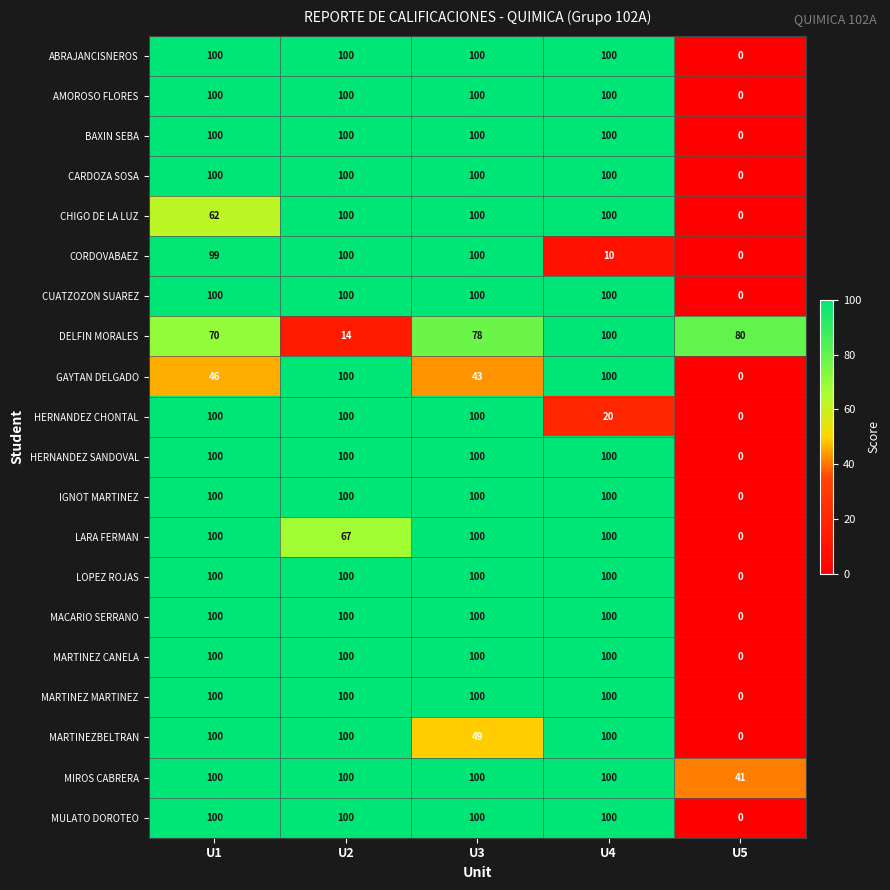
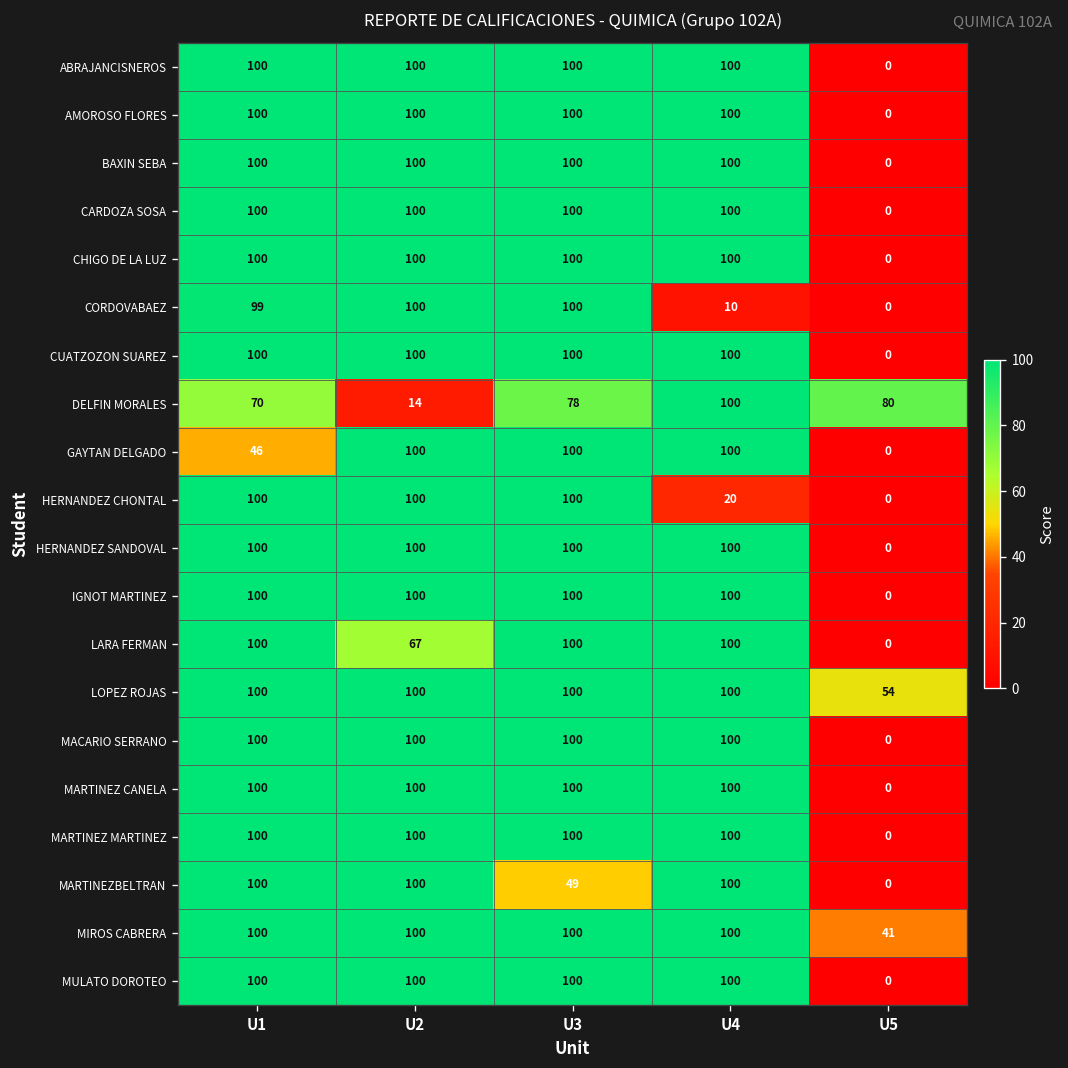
CHIGO DE LA LUZ, U1: 62 -> 100
GAYTAN DELGADO, U3: 43 -> 100
LOPEZ ROJAS, U5: 0 -> 54
